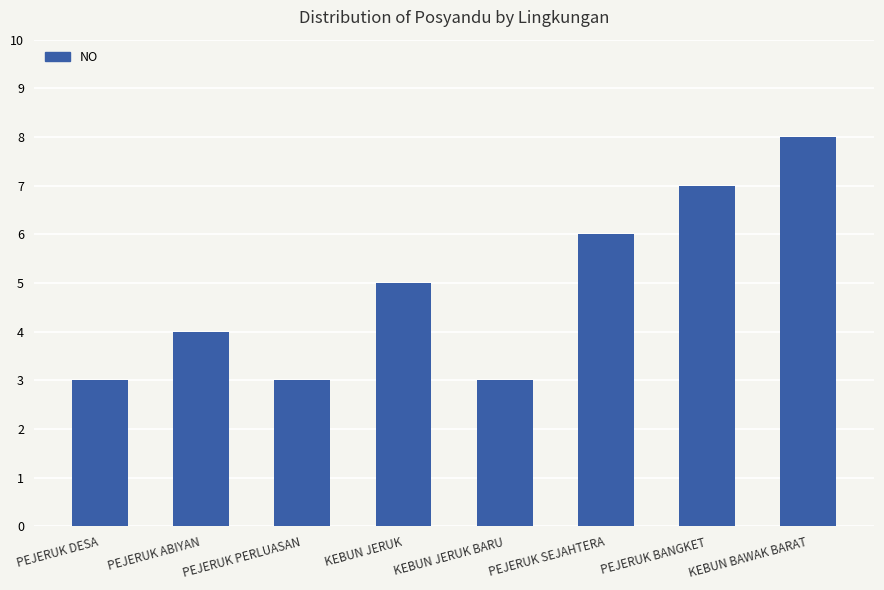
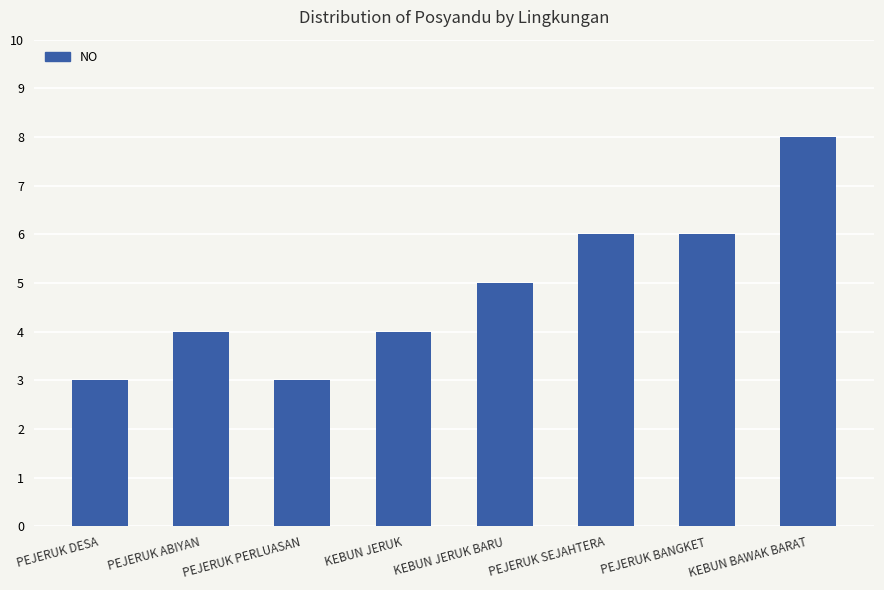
KEBUN JERUK: 5 -> 4
KEBUN JERUK BARU: 3 -> 5
PEJERUK BANGKET: 7 -> 6
